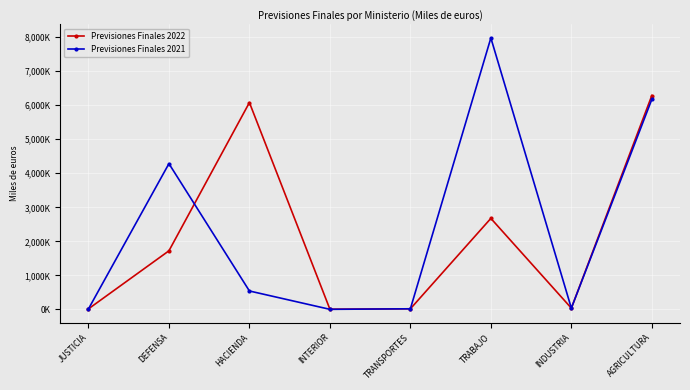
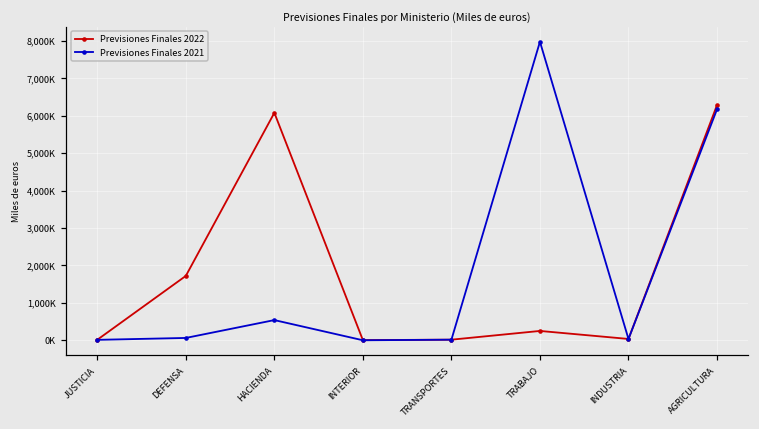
Previsiones Finales 2021, DEFENSA: 4,300,000 -> 100,000
Previsiones Finales 2022, TRABAJO: 2,700,000 -> 300,000
